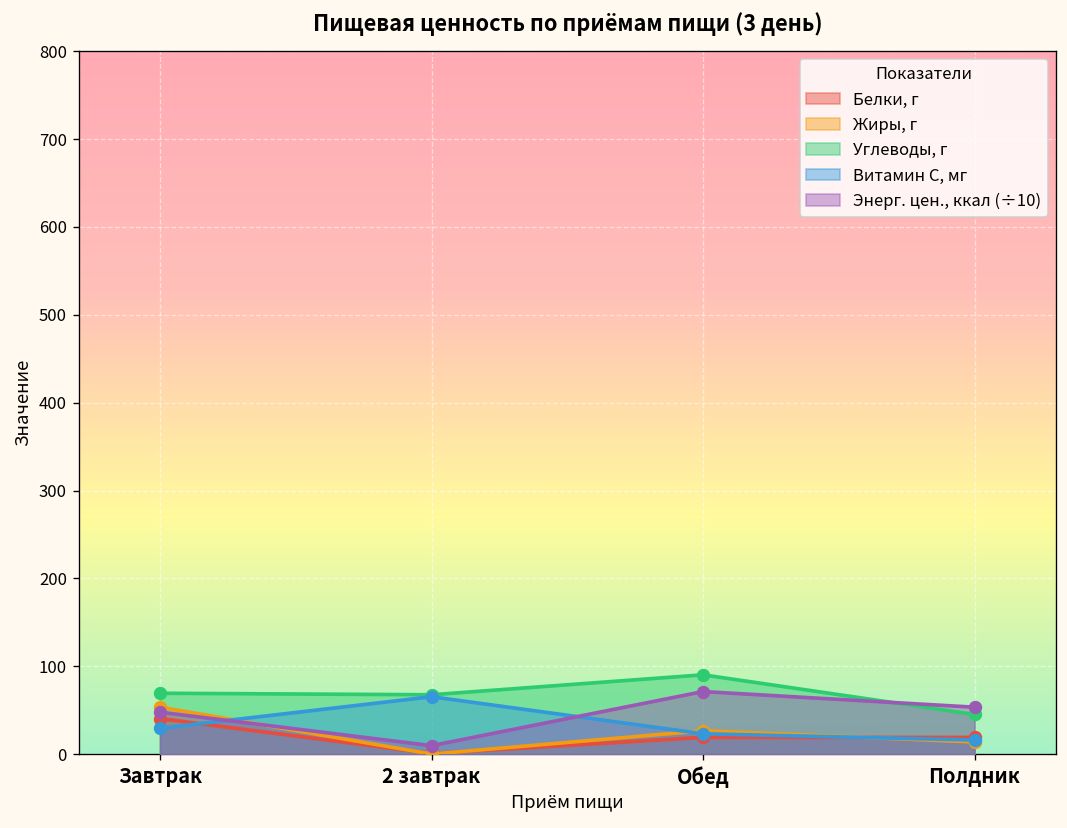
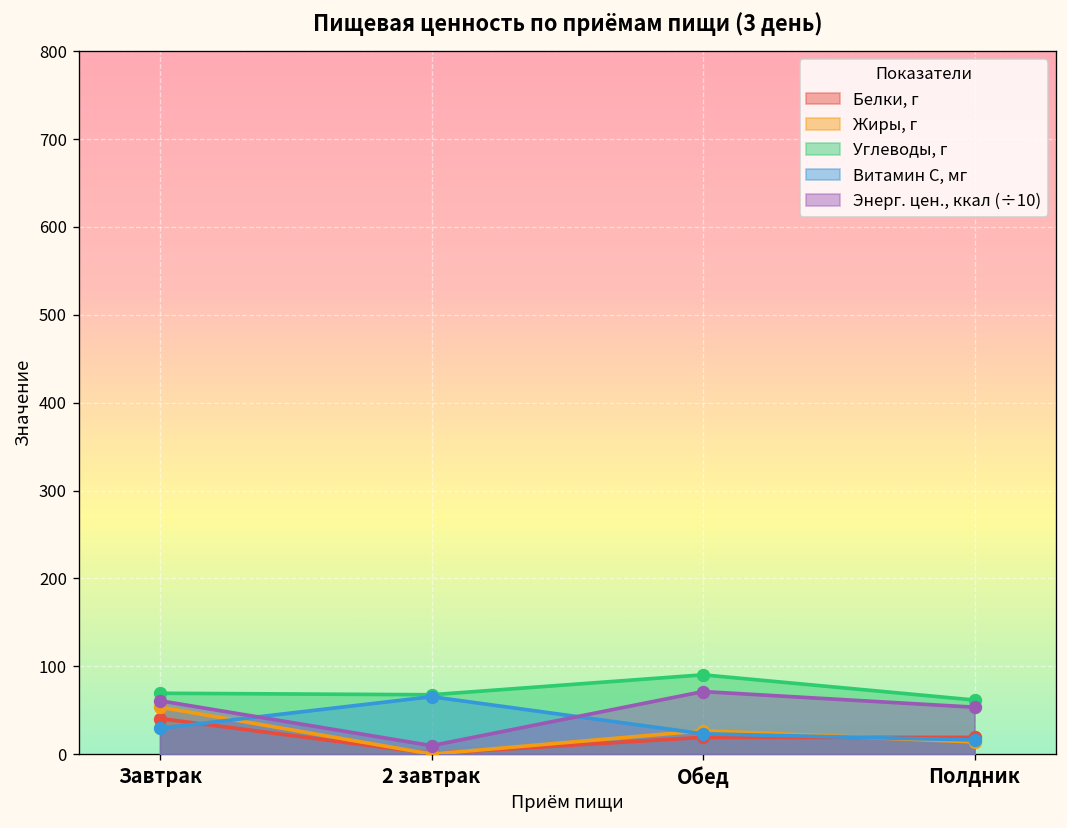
Энерг. цен., ккал (÷10), Завтрак: 50 -> 60
Углеводы, г, Полдник: 50 -> 60
